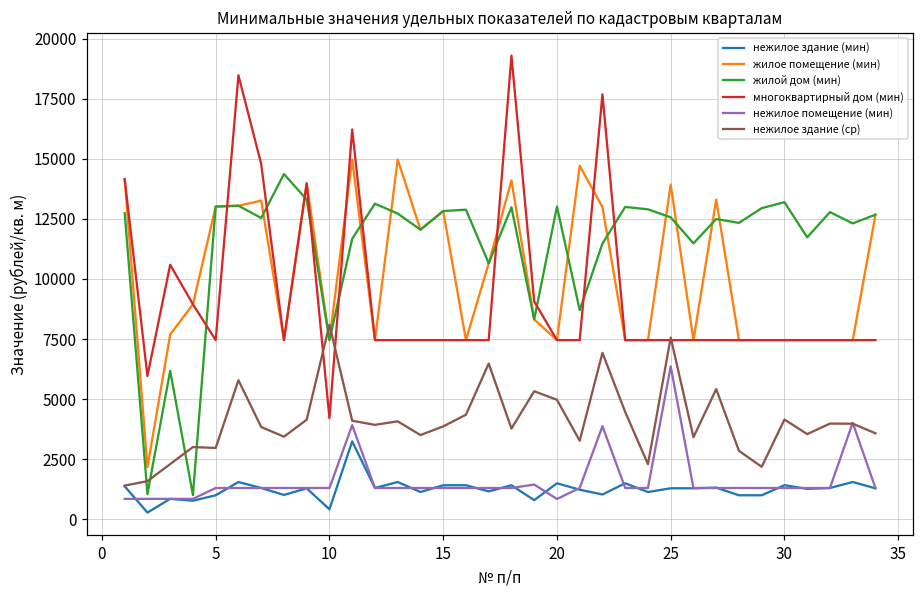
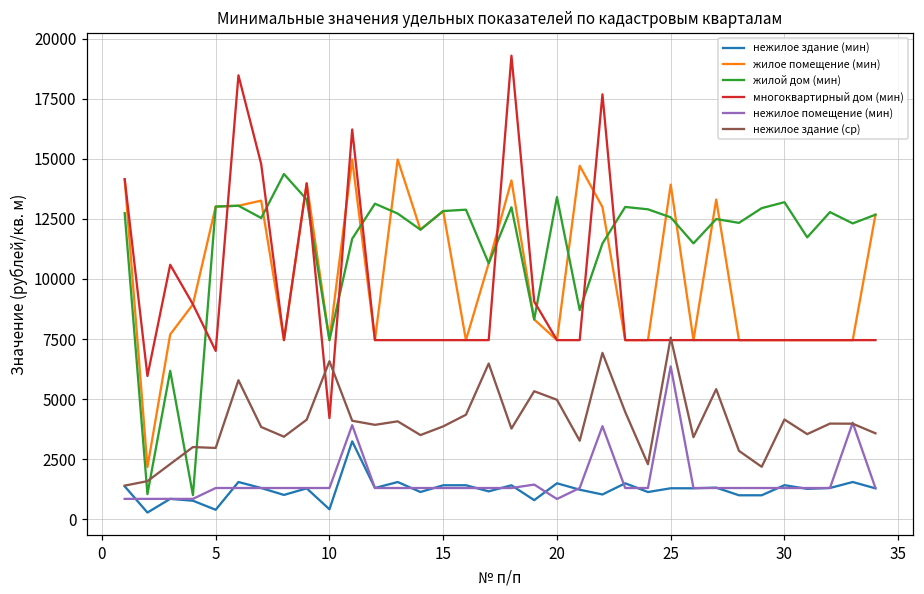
нежилое здание (мин), 5: 1000 -> 400
многоквартирный дом (мин), 5: 7500 -> 7000
нежилое здание (ср), 10: 8100 -> 6600
жилой дом (мин), 20: 13000 -> 13400
